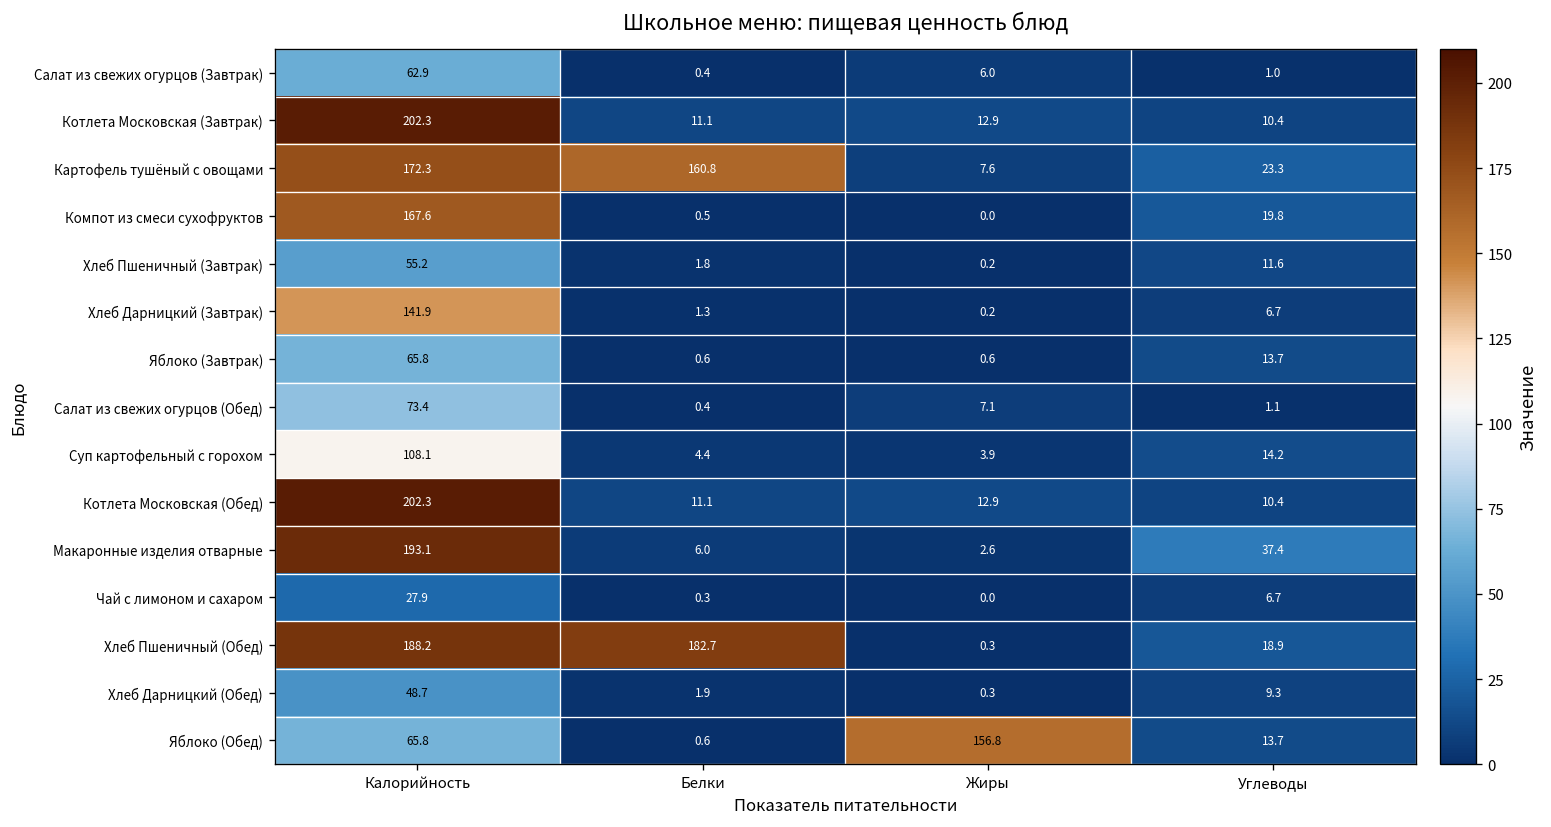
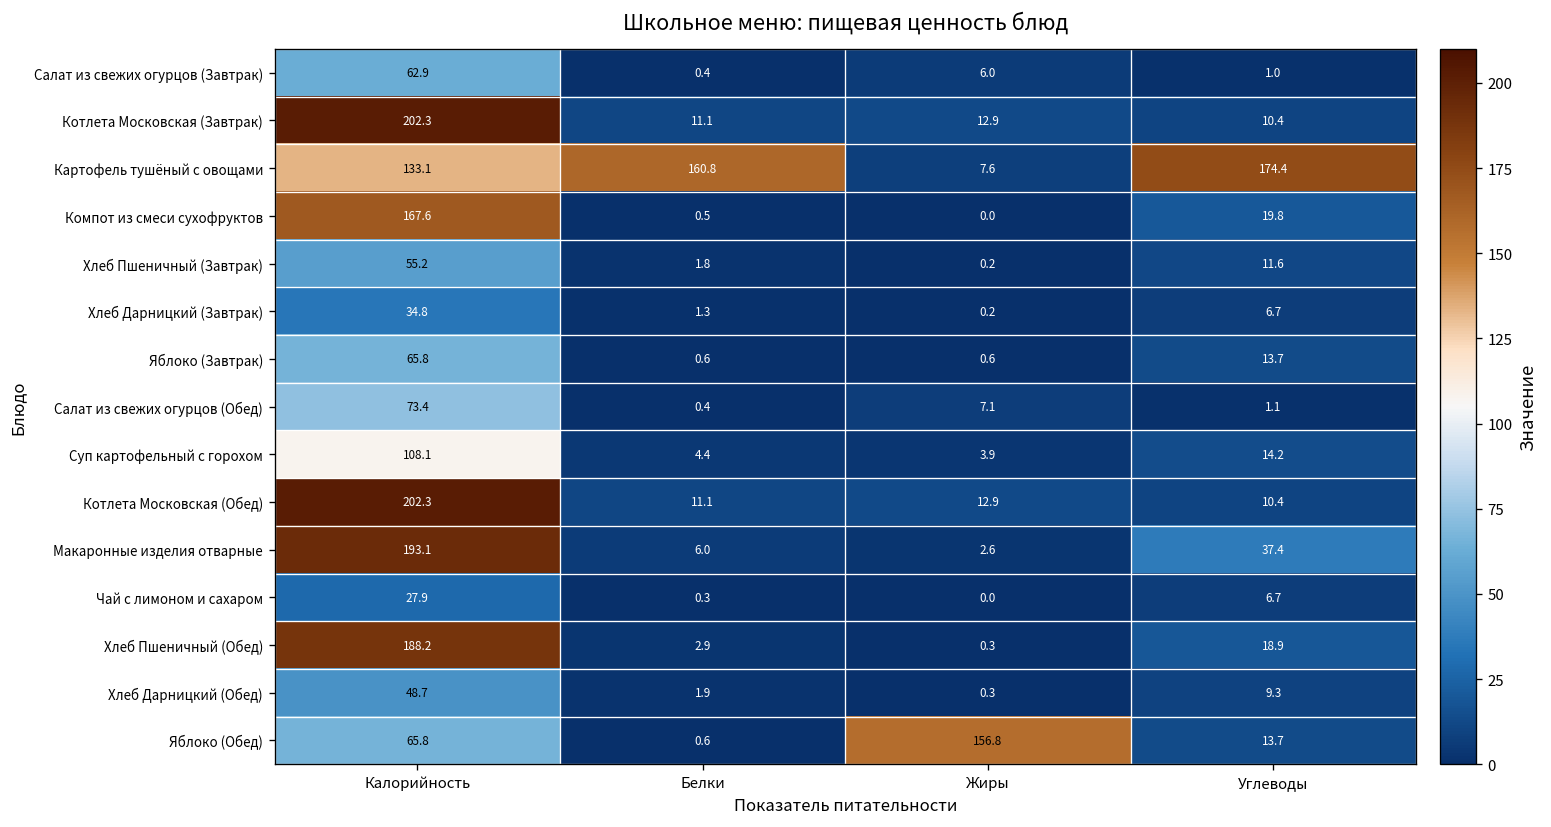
Картофель тушёный с овощами, Калорийность: 172.3 -> 133.1
Картофель тушёный с овощами, Углеводы: 23.3 -> 174.4
Хлеб Дарницкий (Завтрак), Калорийность: 141.9 -> 34.8
Хлеб Пшеничный (Обед), Белки: 182.7 -> 2.9
